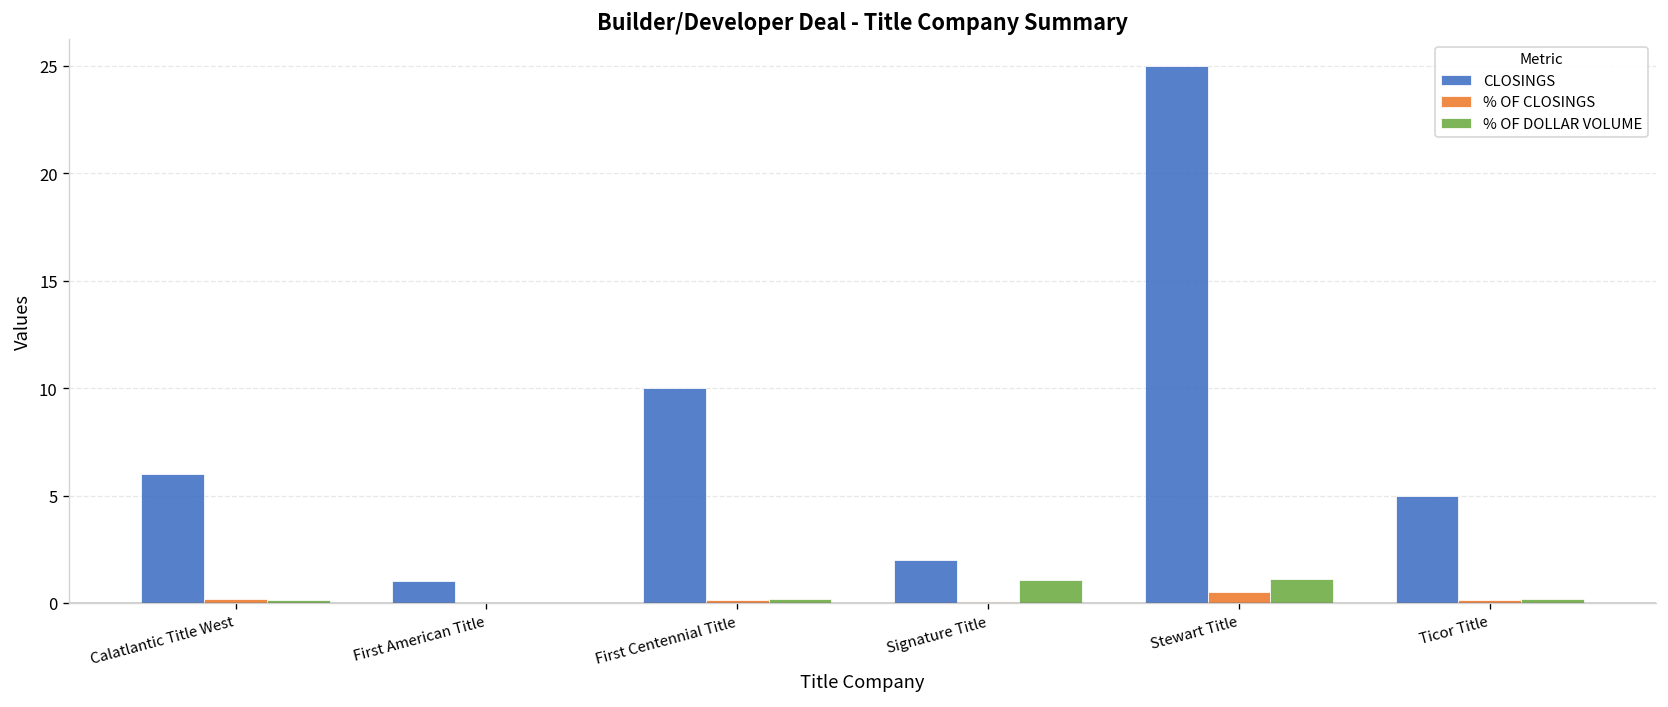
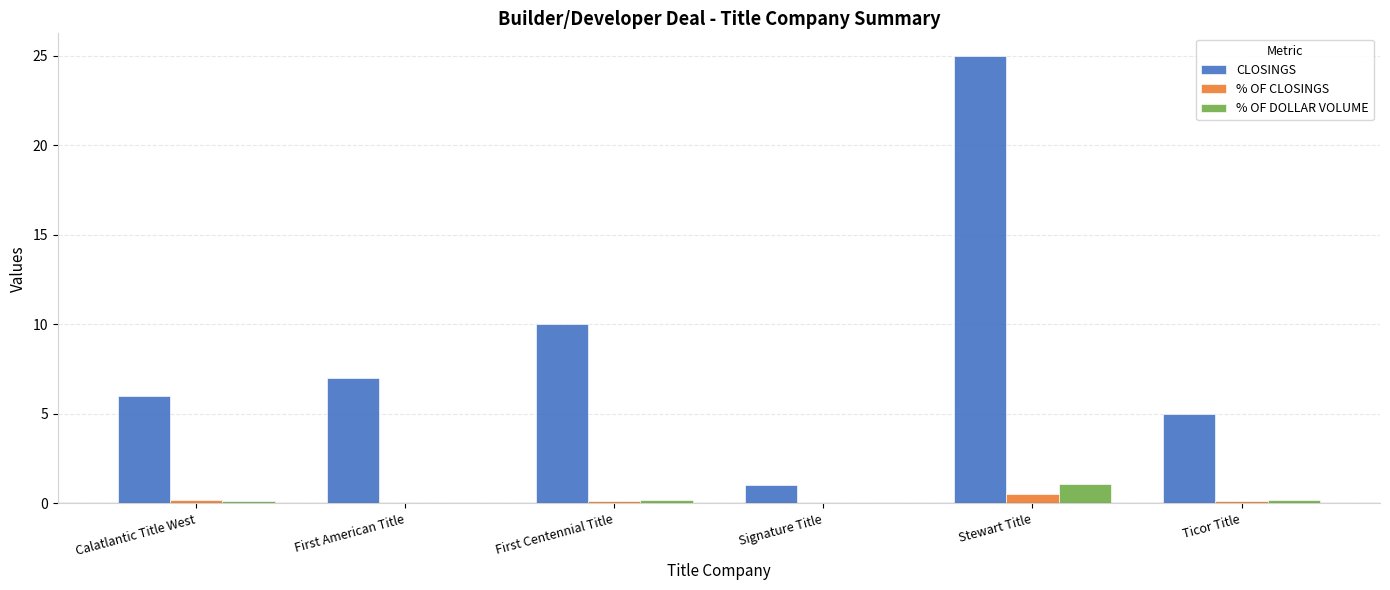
CLOSINGS, First American Title: 1 -> 7
CLOSINGS, Signature Title: 2 -> 1
% OF DOLLAR VOLUME, Signature Title: 1.1 -> 0.0
